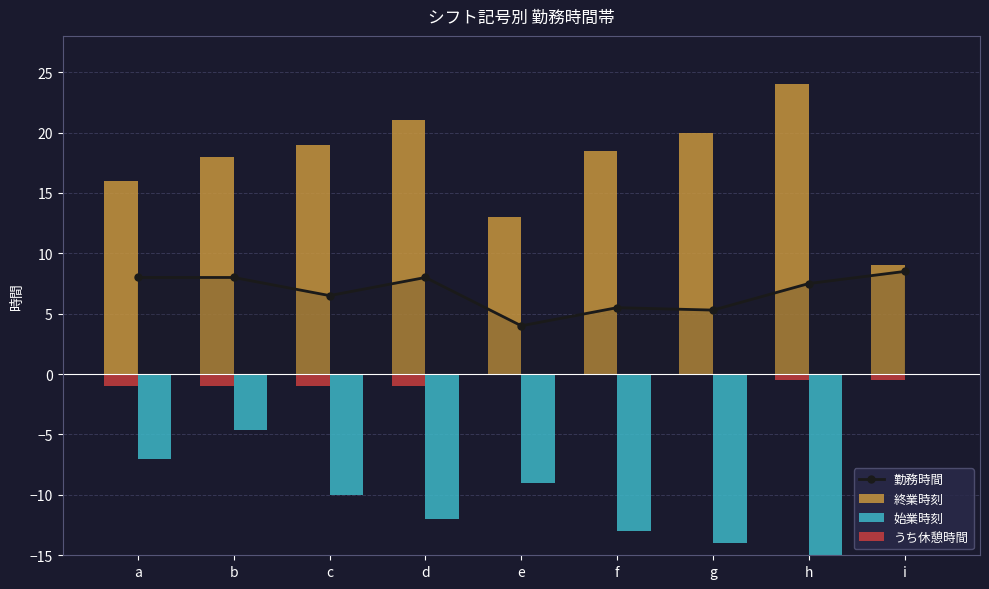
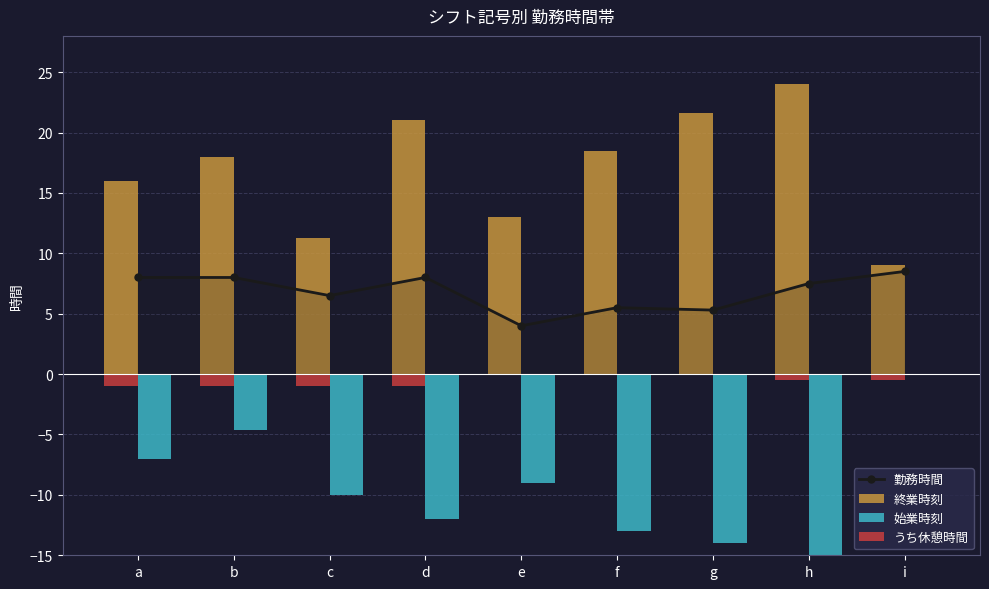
終業時刻, c: 19.0 -> 11.3
終業時刻, g: 20.0 -> 21.6
